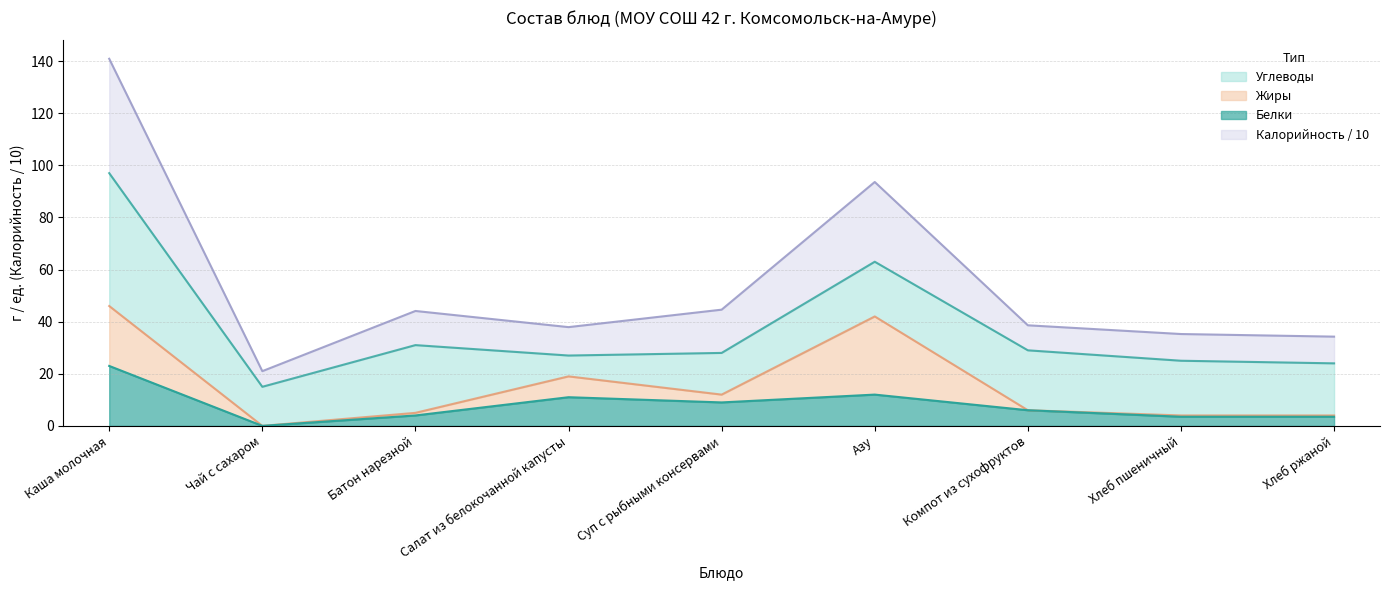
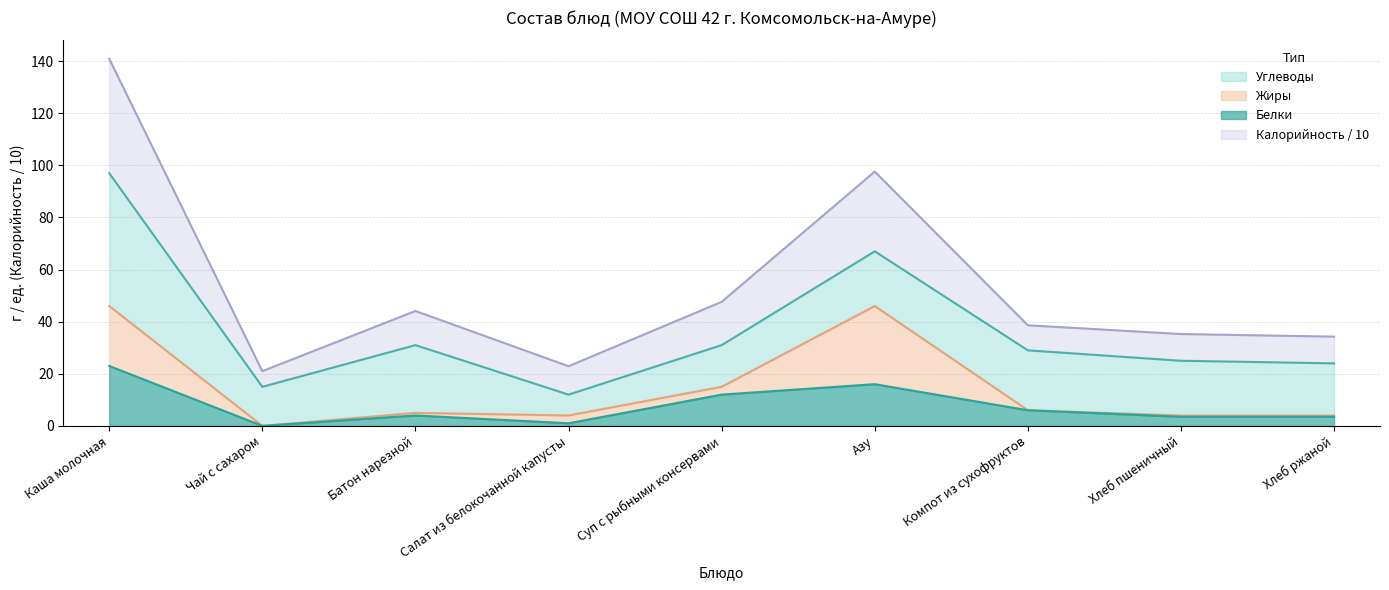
Жиры, Салат из белокочанной капусты: 8 -> 3
Белки, Салат из белокочанной капусты: 11 -> 1
Белки, Суп с рыбными консервами: 9 -> 12
Белки, Азу: 12 -> 16
